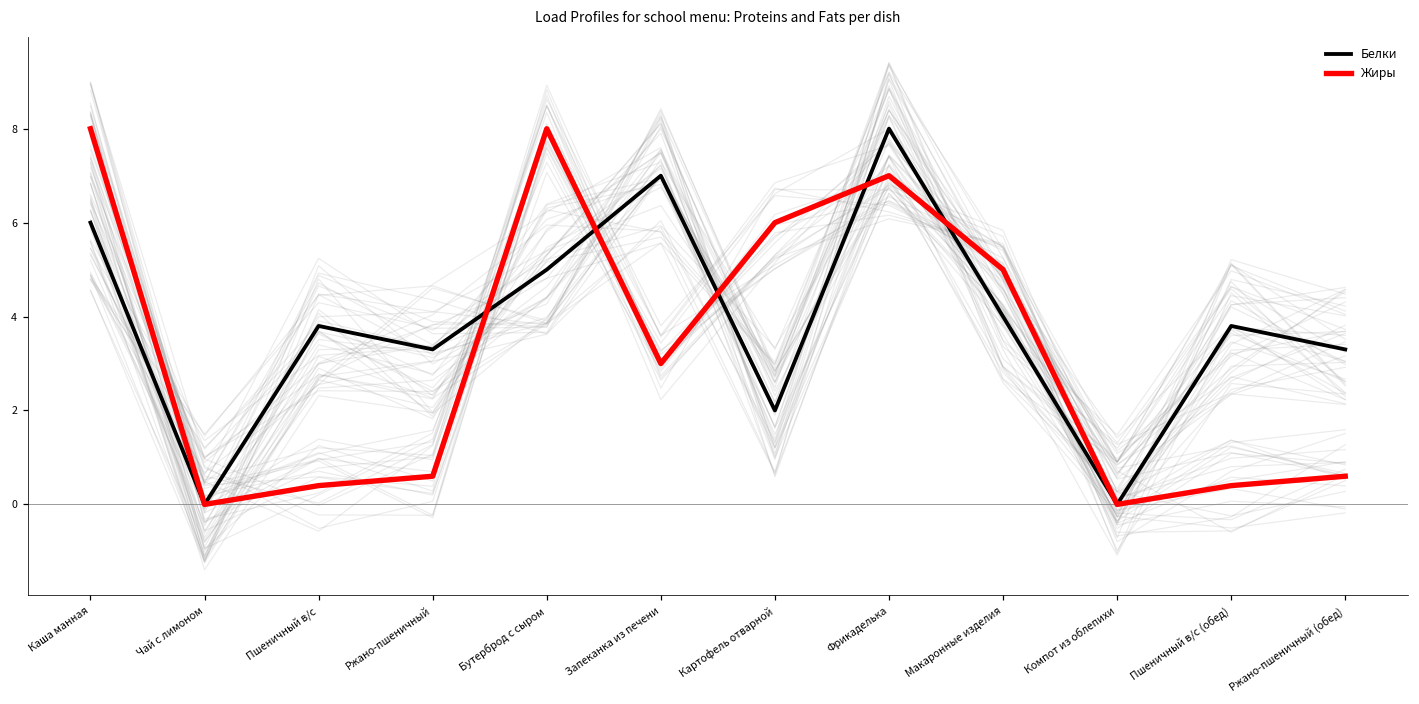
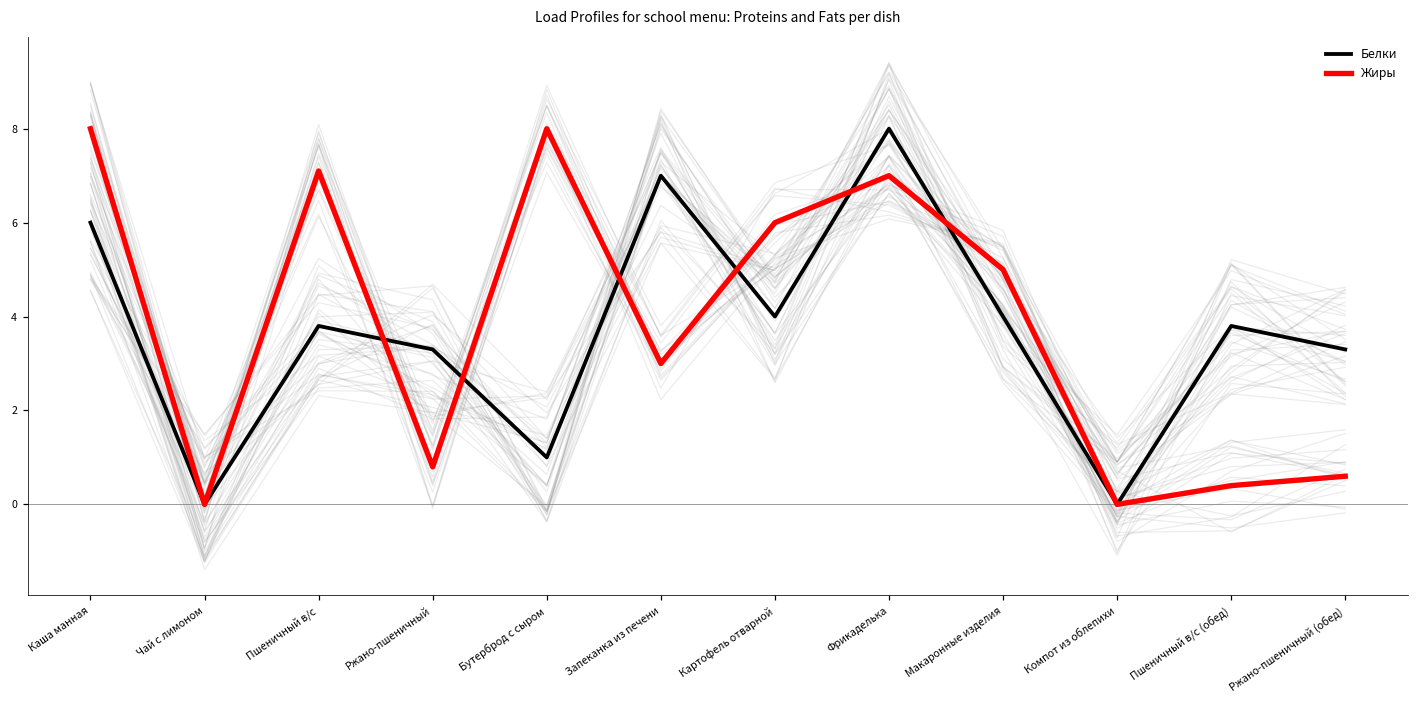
Жиры, Пшеничный в/с: 0.4 -> 7.1
Жиры, Ржано-пшеничный: 0.6 -> 0.8
Белки, Бутерброд с сыром: 5 -> 1
Белки, Картофель отварной: 2 -> 4
